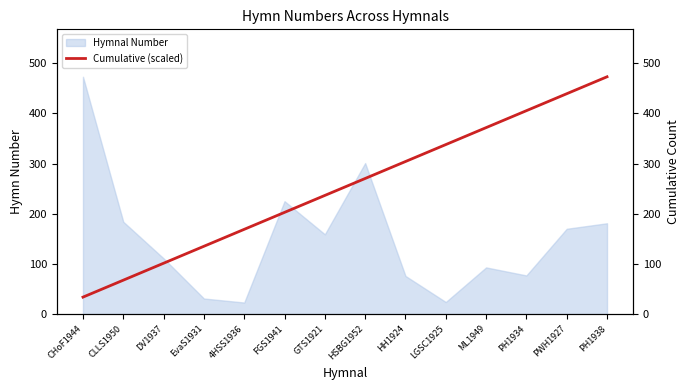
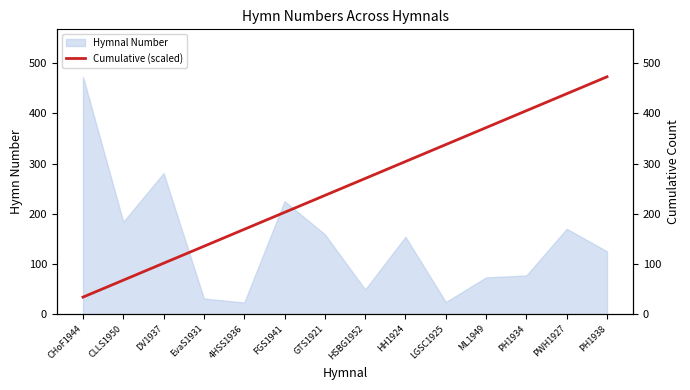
Hymnal Number, DV1937: 110 -> 280
Hymnal Number, HSBG1952: 300 -> 50
Hymnal Number, HH1924: 80 -> 150
Hymnal Number, ML1949: 90 -> 70
Hymnal Number, PH1938: 180 -> 130
